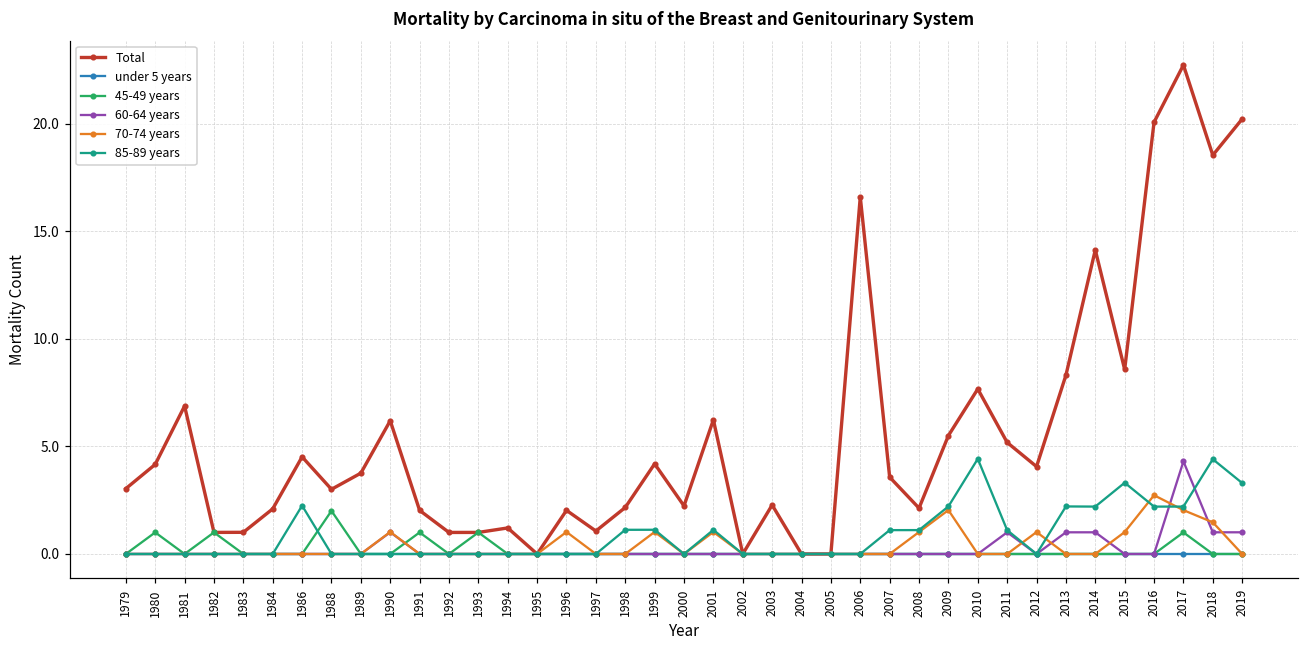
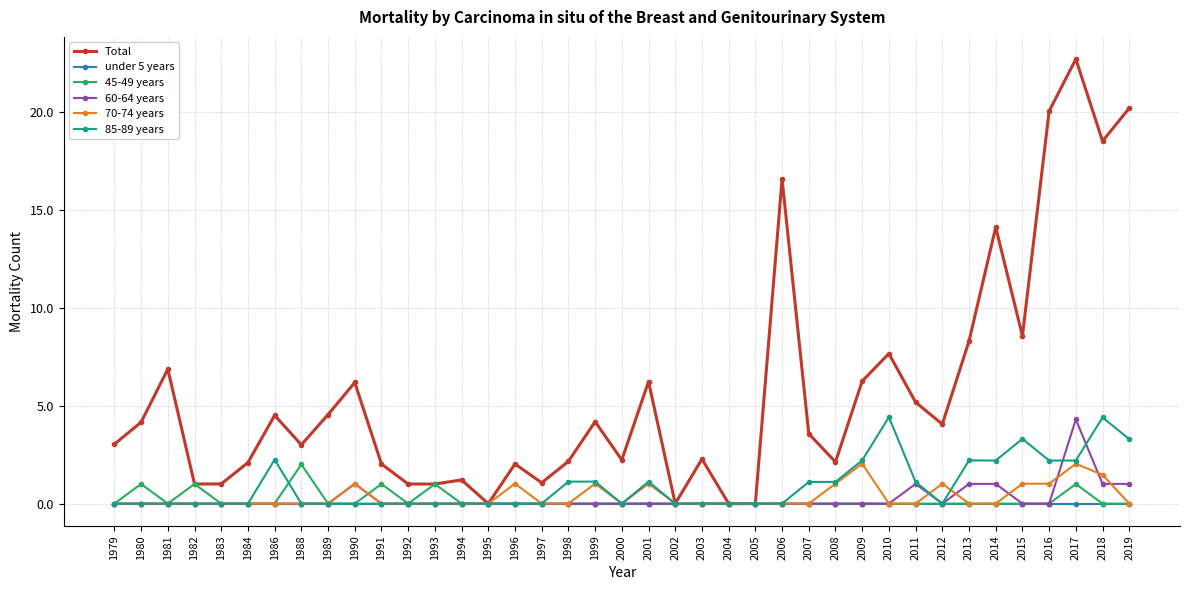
Total, 1989: 3.8 -> 4.6
Total, 2009: 5.5 -> 6.3
70-74 years, 2016: 2.7 -> 1.0
